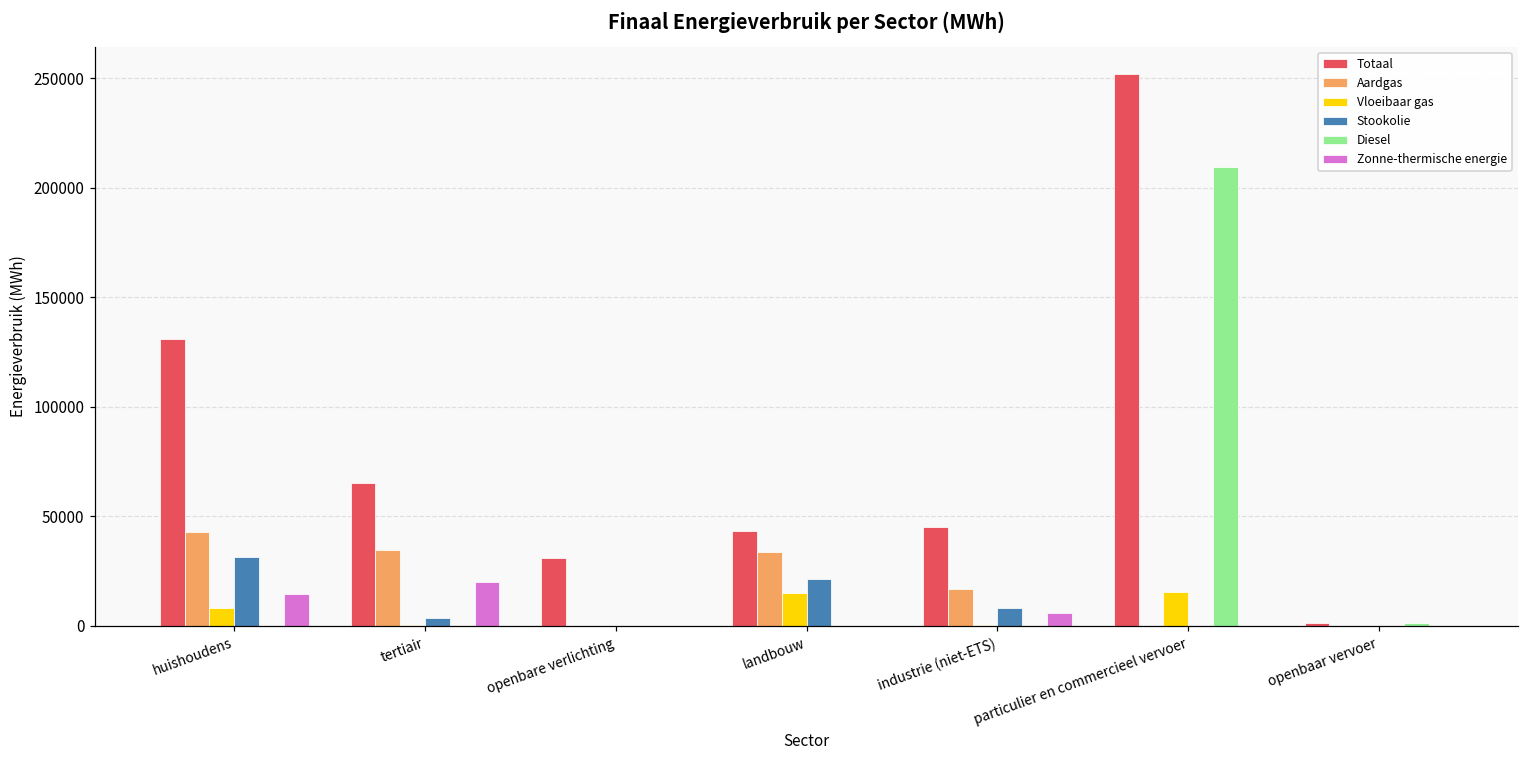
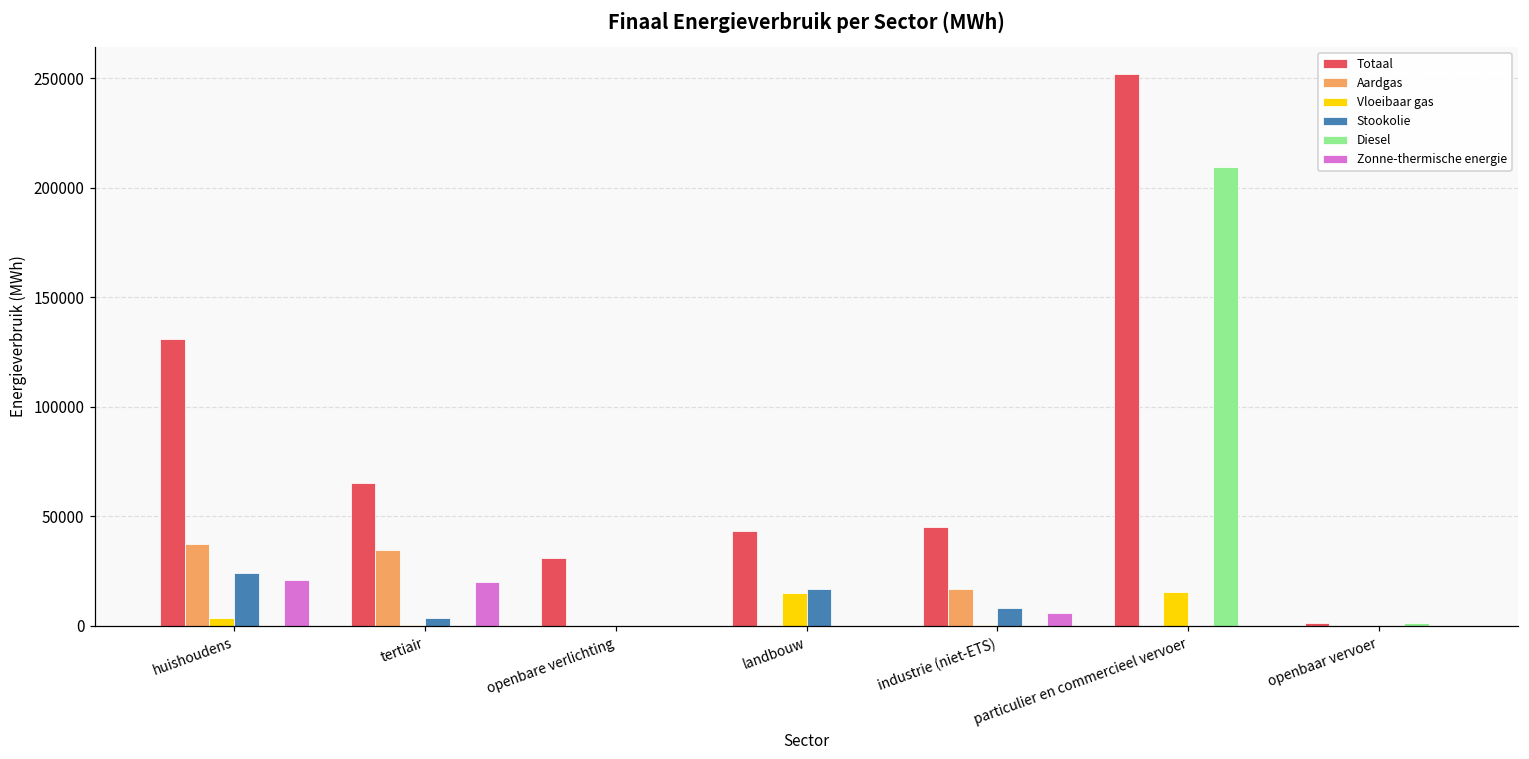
Aardgas, huishoudens: 43000 -> 38000
Vloeibaar gas, huishoudens: 8000 -> 4000
Stookolie, huishoudens: 31000 -> 24000
Zonne-thermische energie, huishoudens: 15000 -> 21000
Aardgas, landbouw: 34000 -> 0
Stookolie, landbouw: 22000 -> 17000
